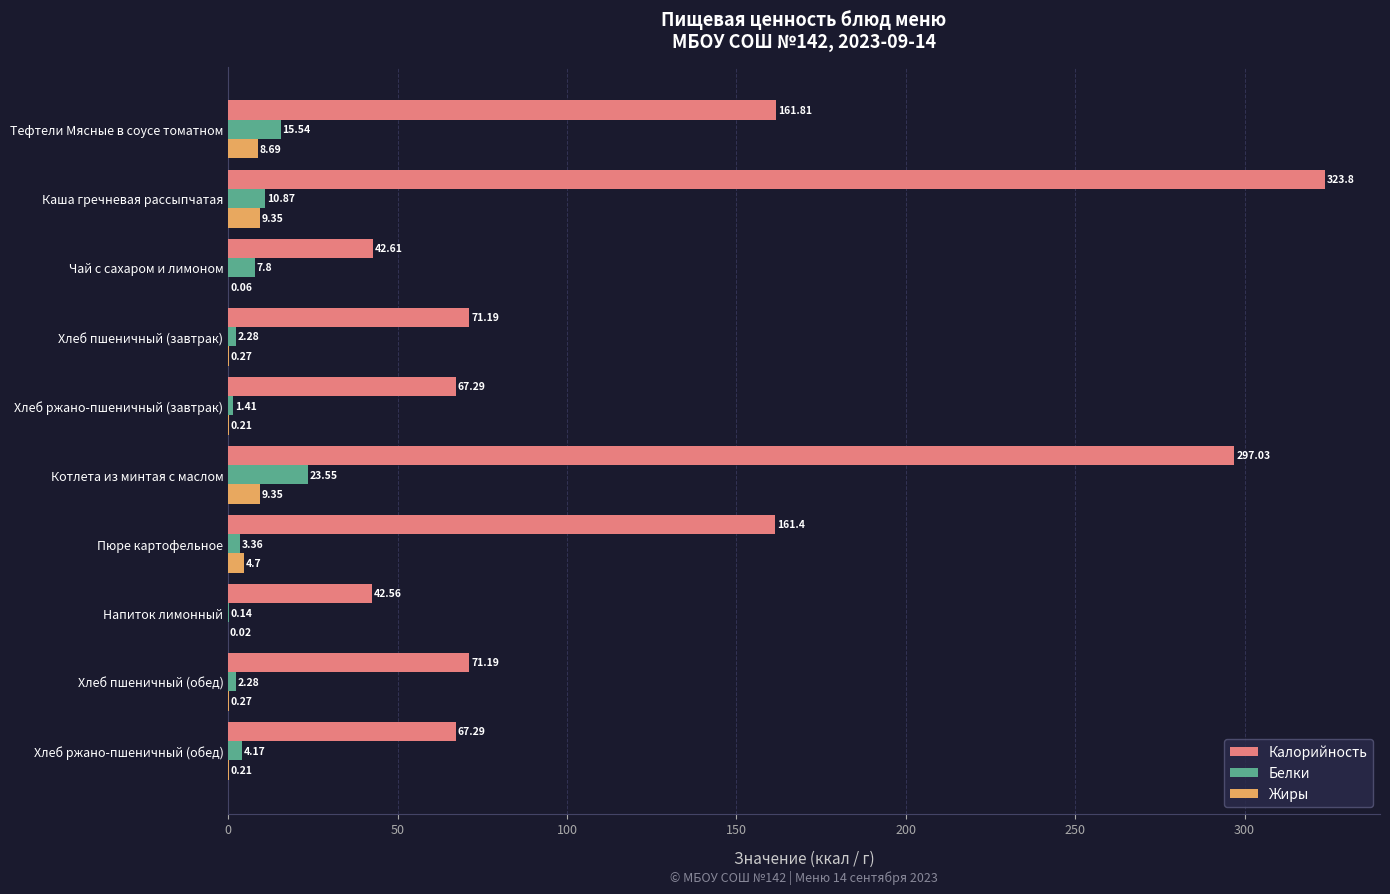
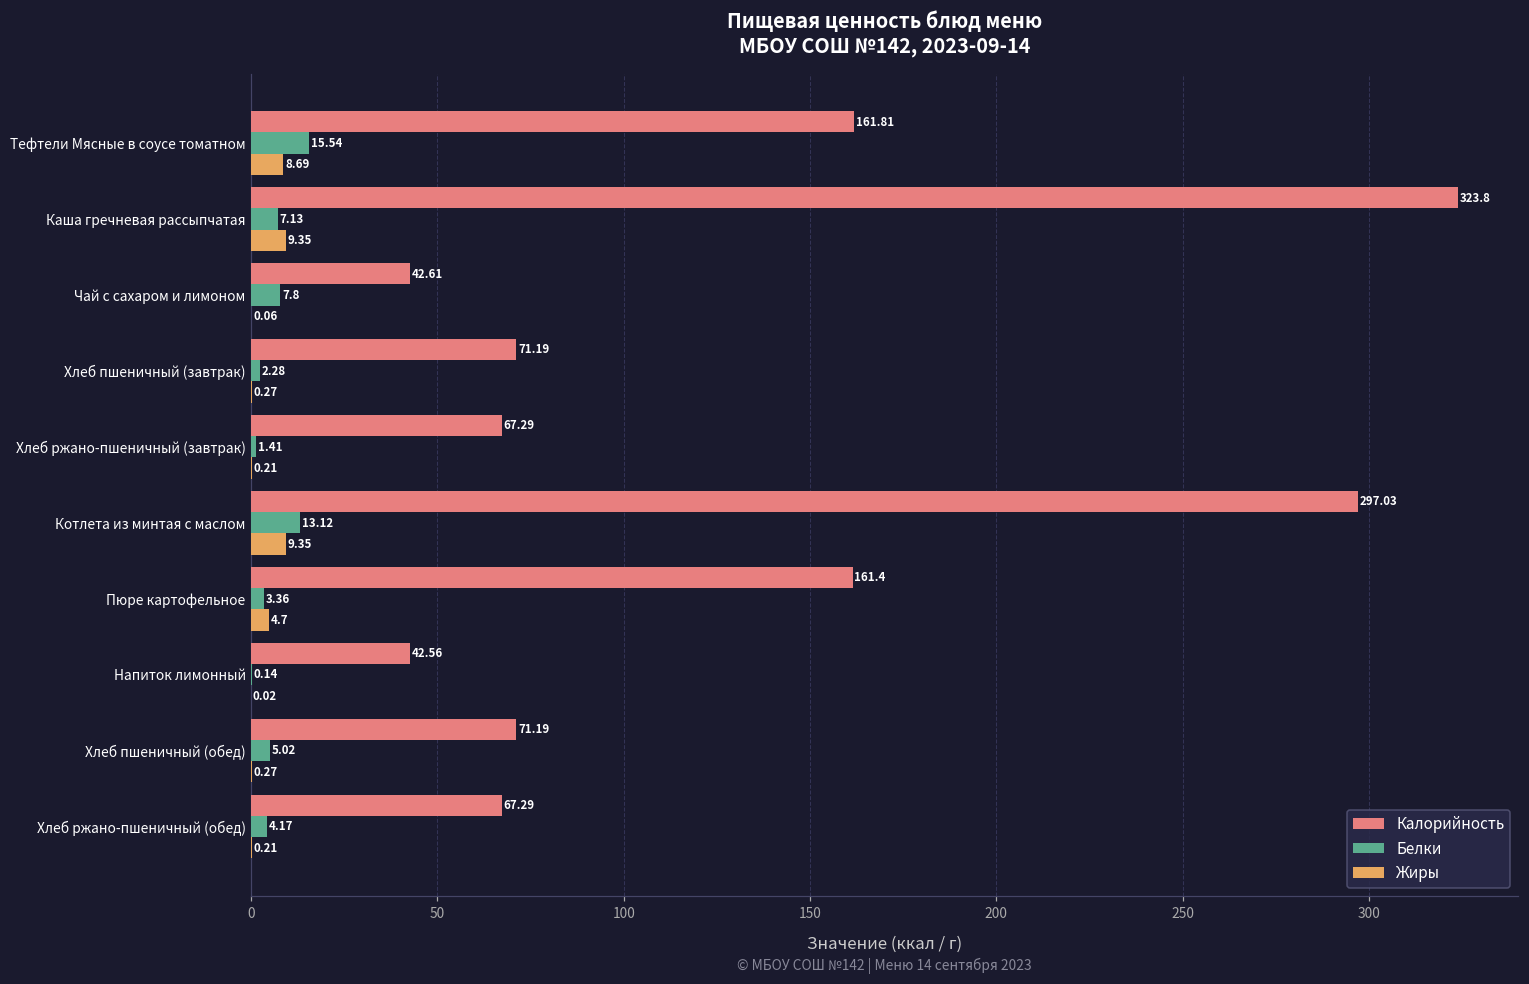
Белки, Каша гречневая рассыпчатая: 10.87 -> 7.13
Белки, Котлета из минтая с маслом: 23.55 -> 13.12
Белки, Хлеб пшеничный (обед): 2.28 -> 5.02
